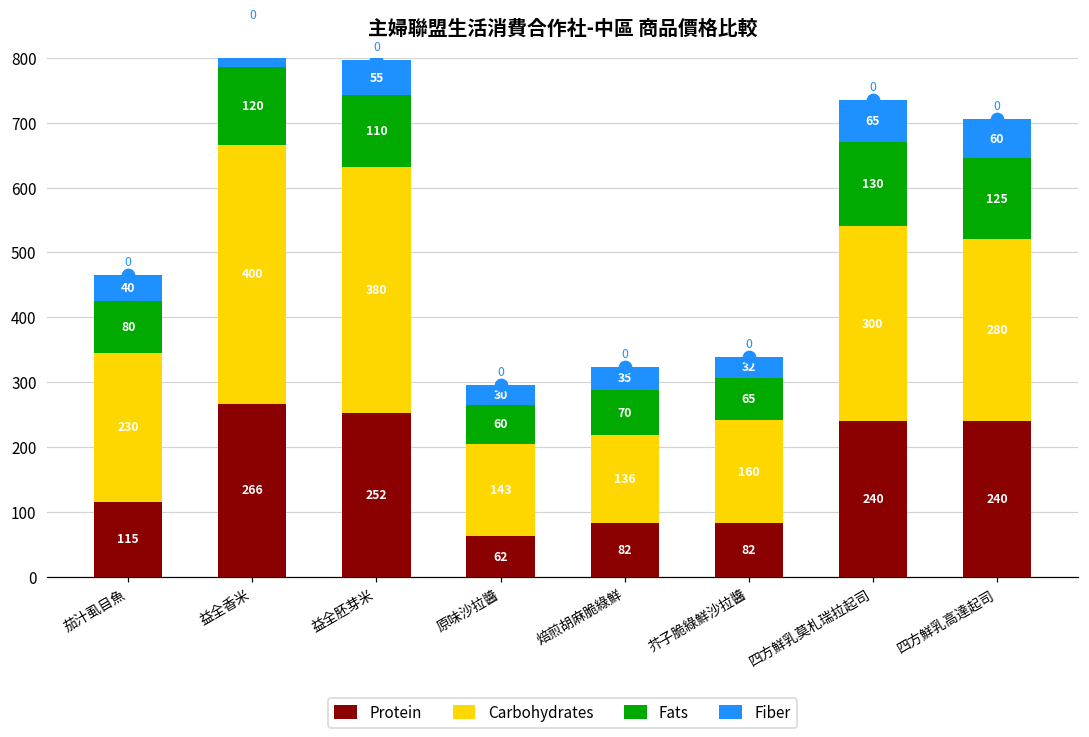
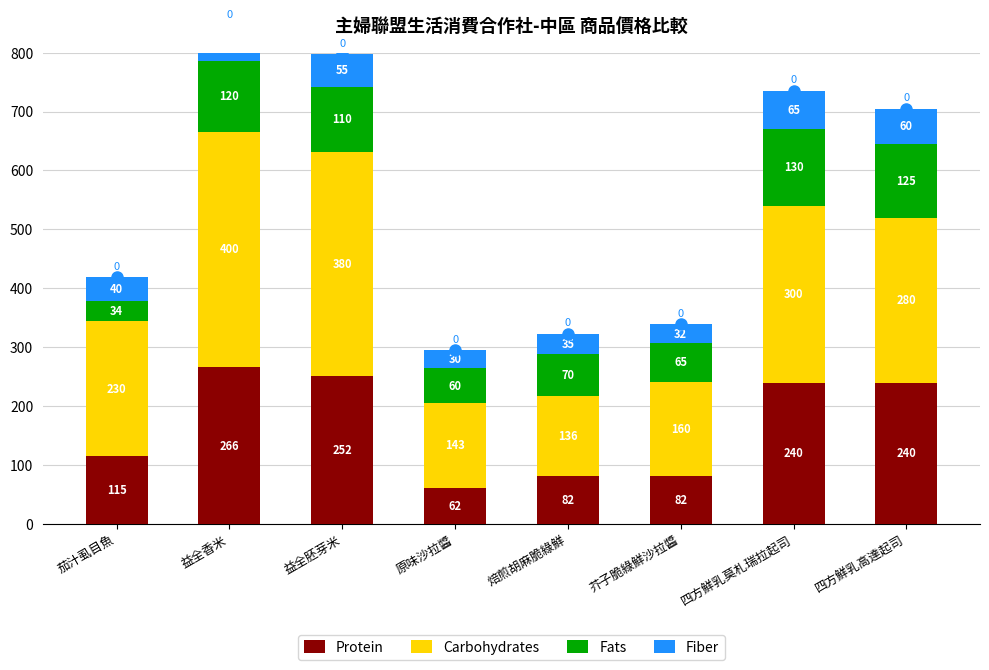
Fats, 茄汁虱目魚: 80 -> 34
